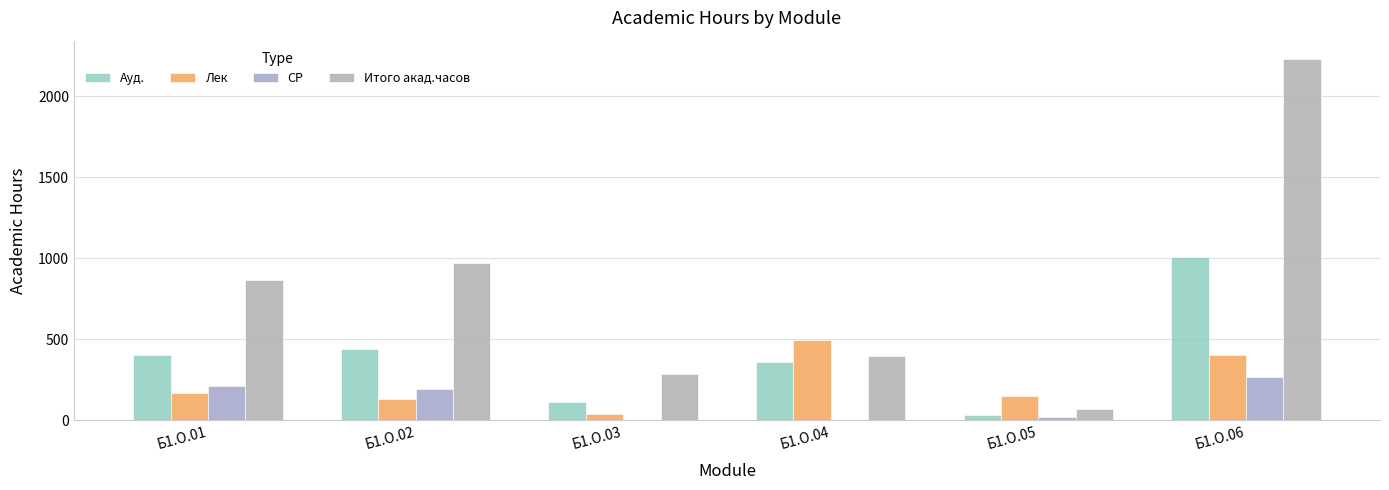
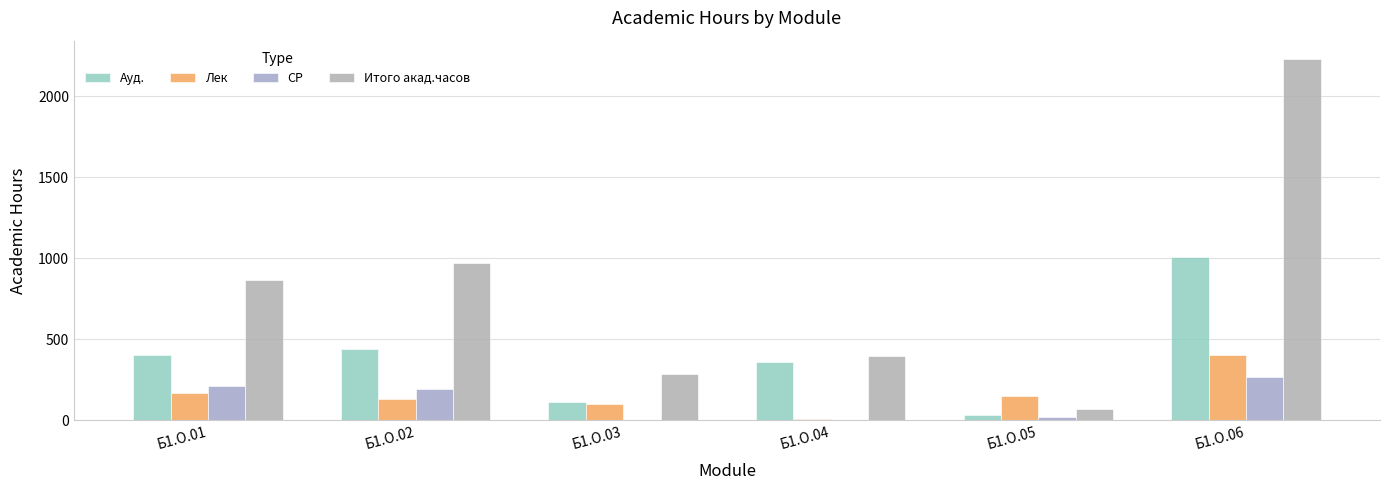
Лек, Б1.О.03: 40 -> 100
Лек, Б1.О.04: 500 -> 10
